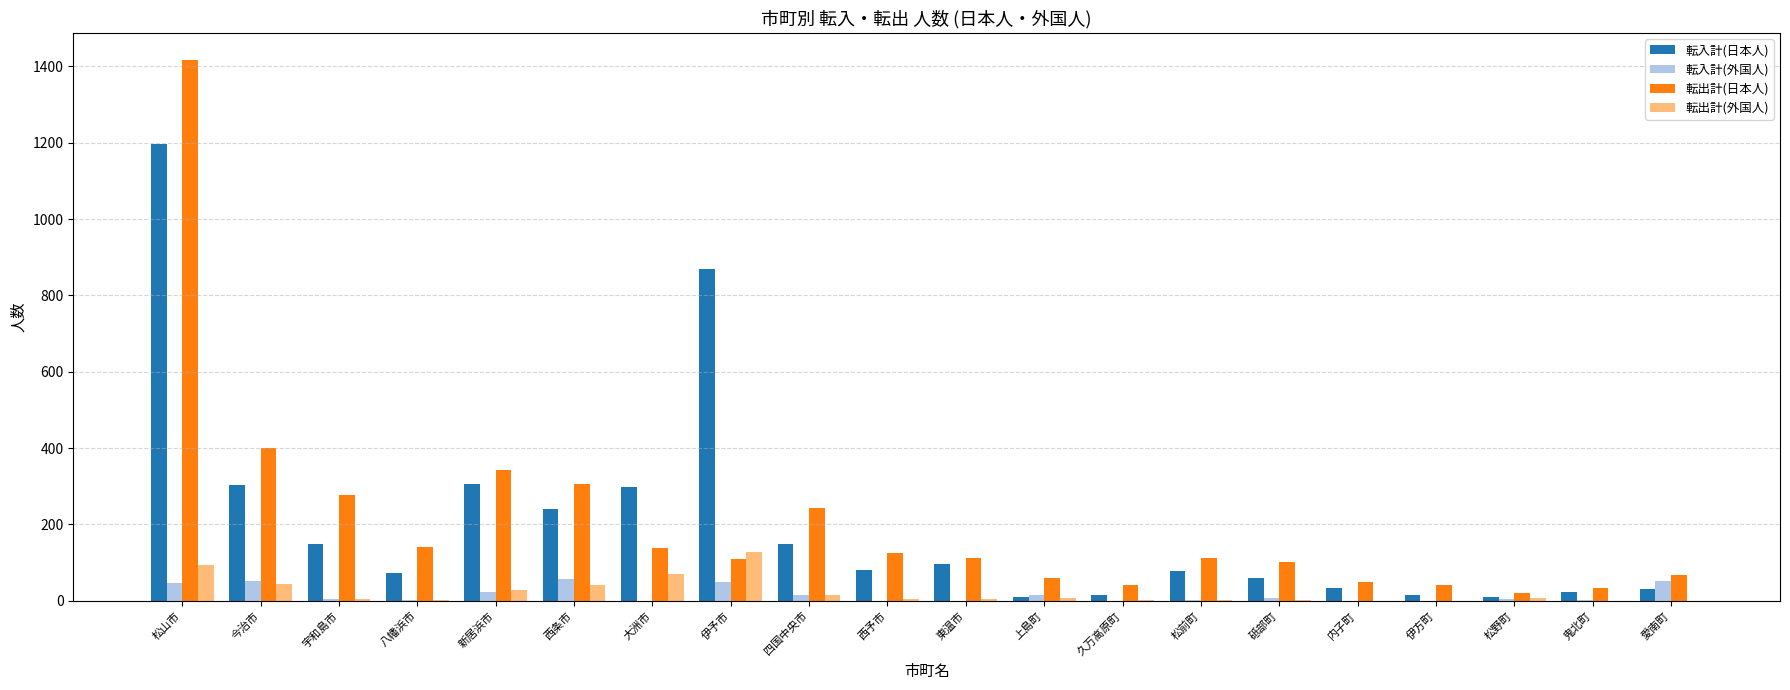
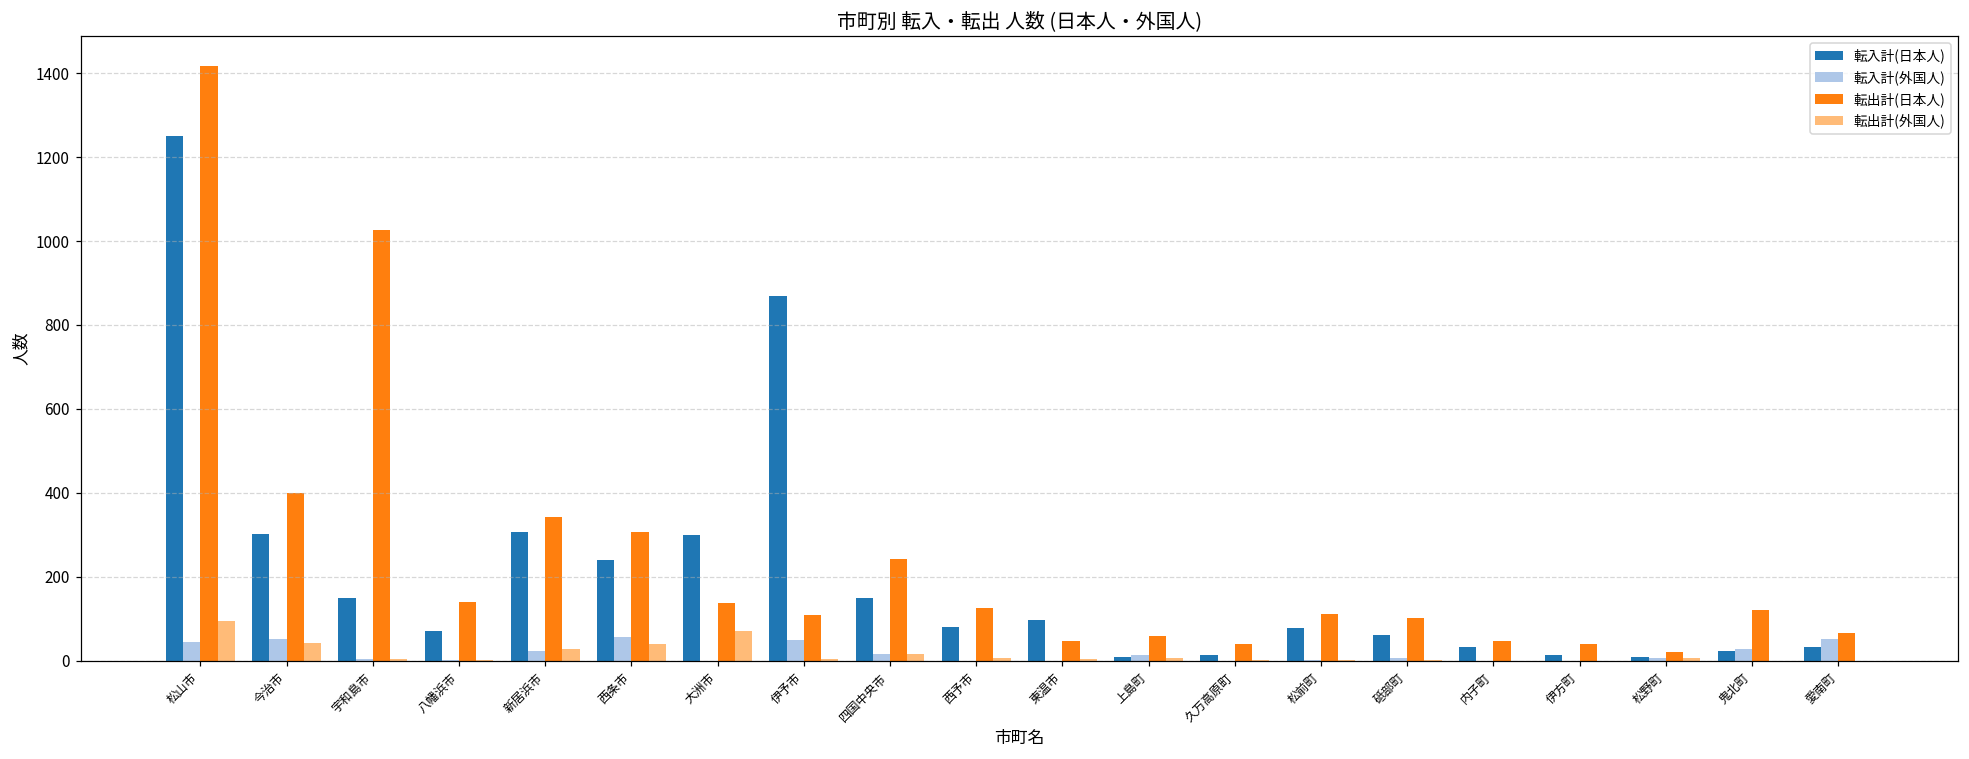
転入計(日本人), 松山市: 1200 -> 1250
転出計(日本人), 宇和島市: 280 -> 1030
転出計(外国人), 伊予市: 130 -> 0
転出計(日本人), 東温市: 110 -> 50
転入計(外国人), 鬼北町: 0 -> 30
転出計(日本人), 鬼北町: 30 -> 120
